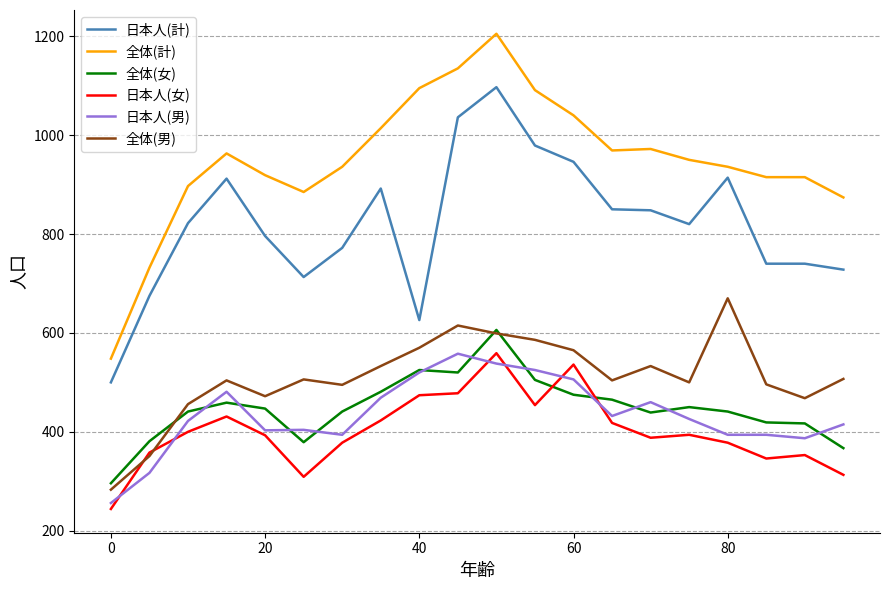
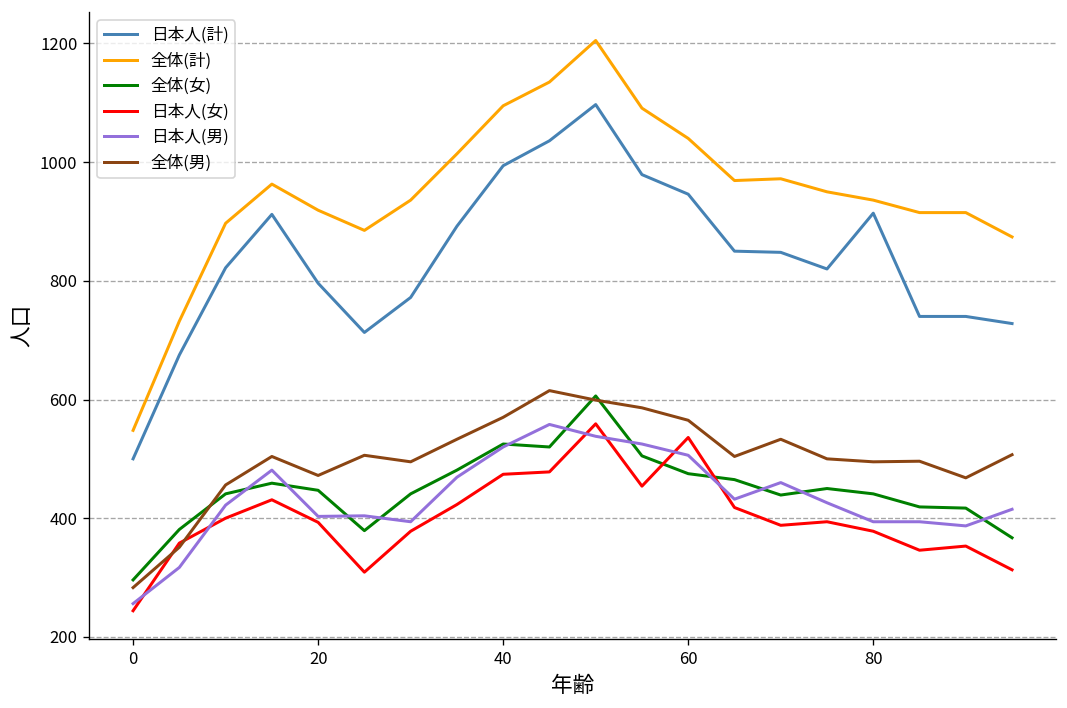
日本人(計), 40: 630 -> 990
全体(男), 80: 670 -> 500
